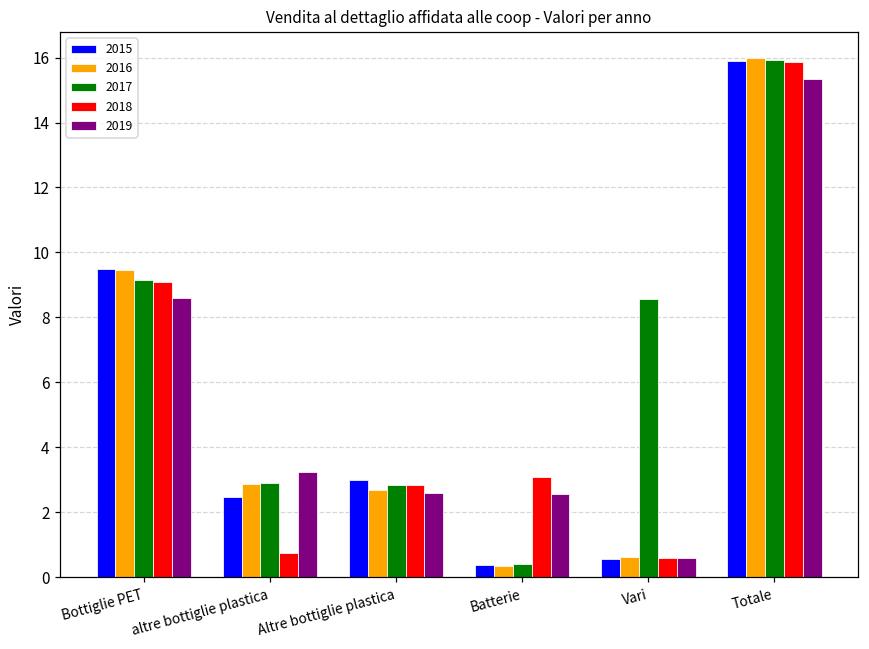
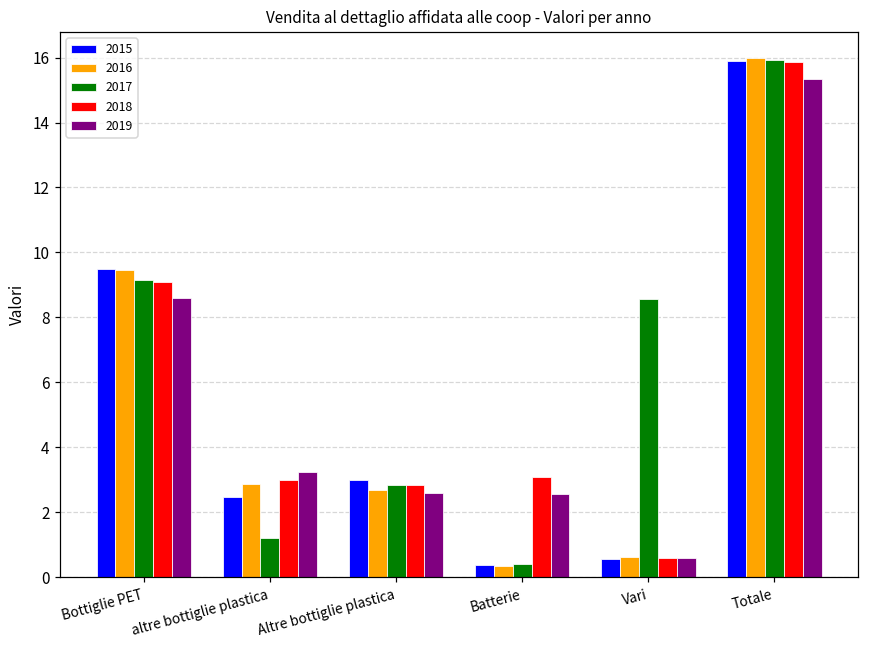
2017, altre bottiglie plastica: 2.9 -> 1.2
2018, altre bottiglie plastica: 0.7 -> 3.0
